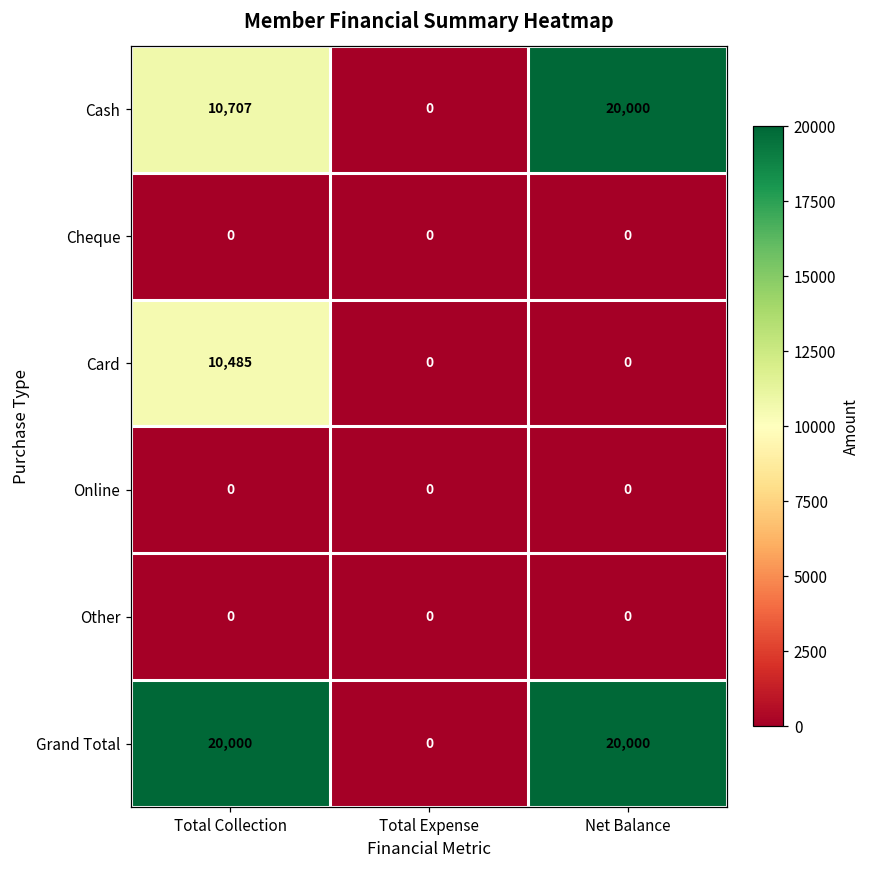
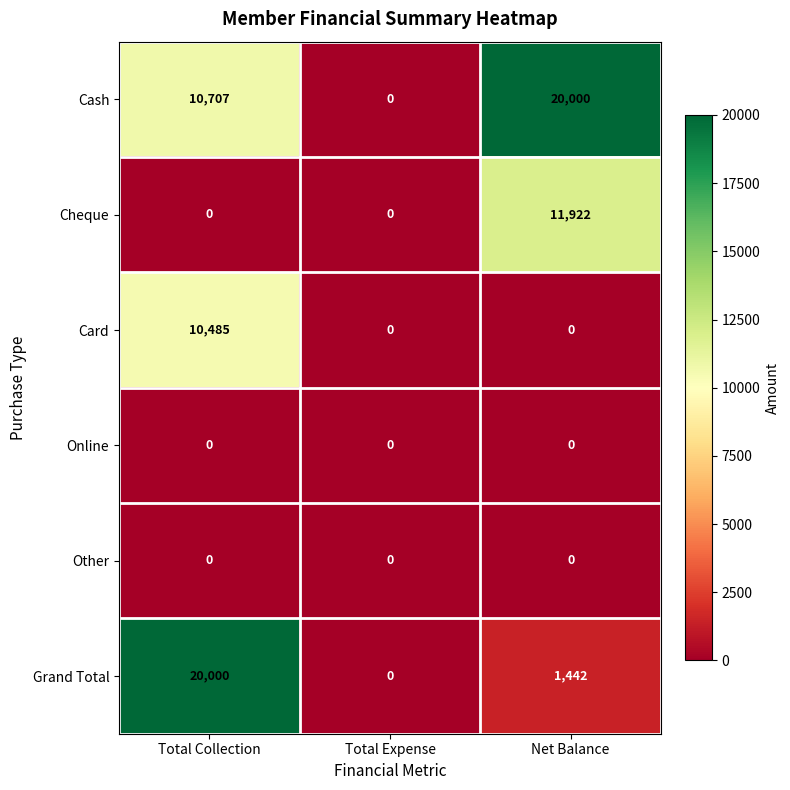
Cheque, Net Balance: 0 -> 11,922
Grand Total, Net Balance: 20,000 -> 1,442
